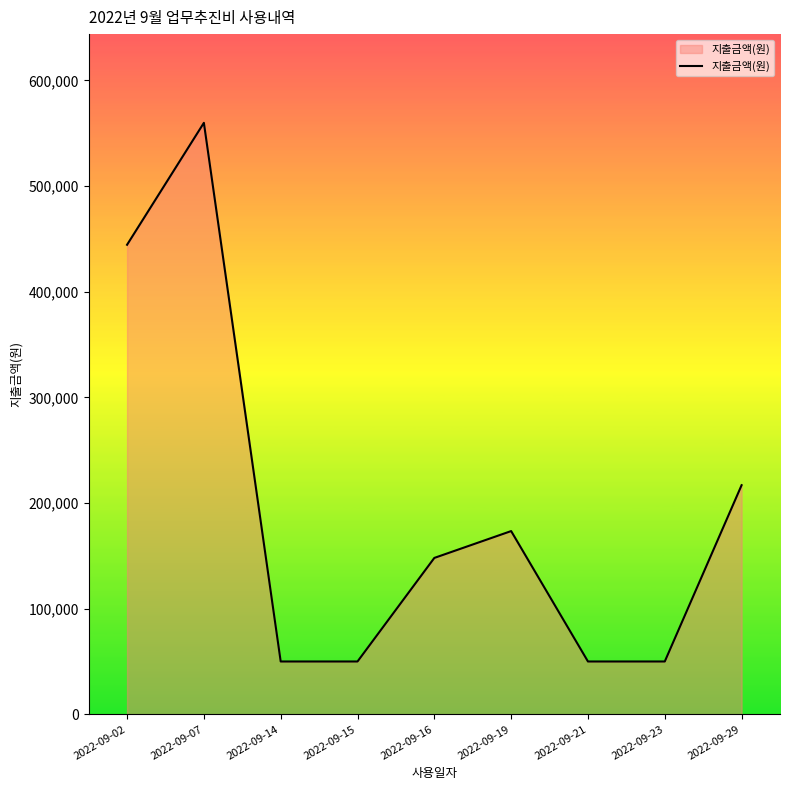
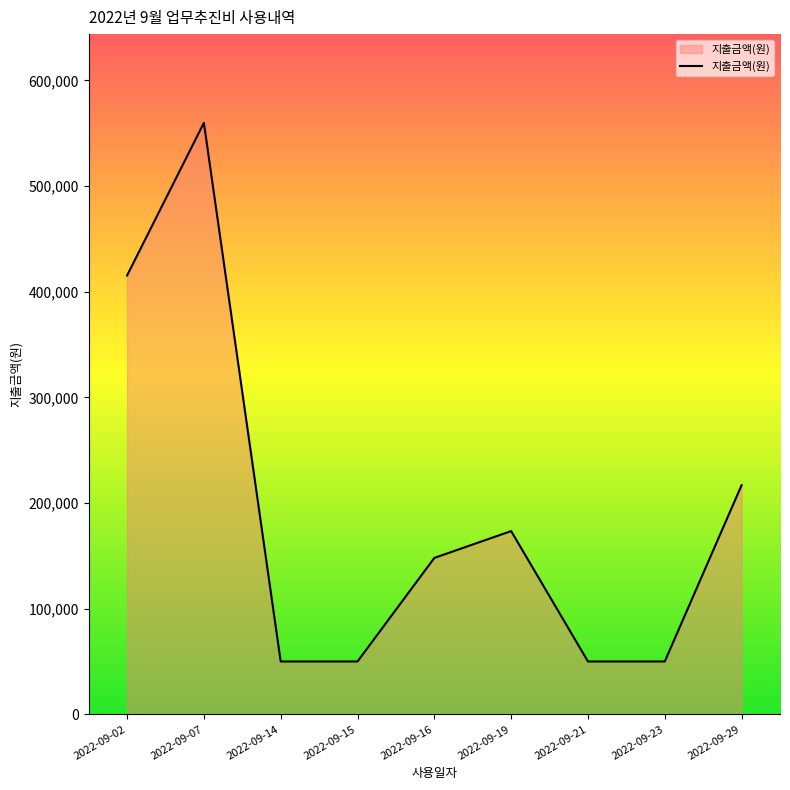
2022-09-02: 444,000 -> 415,000
